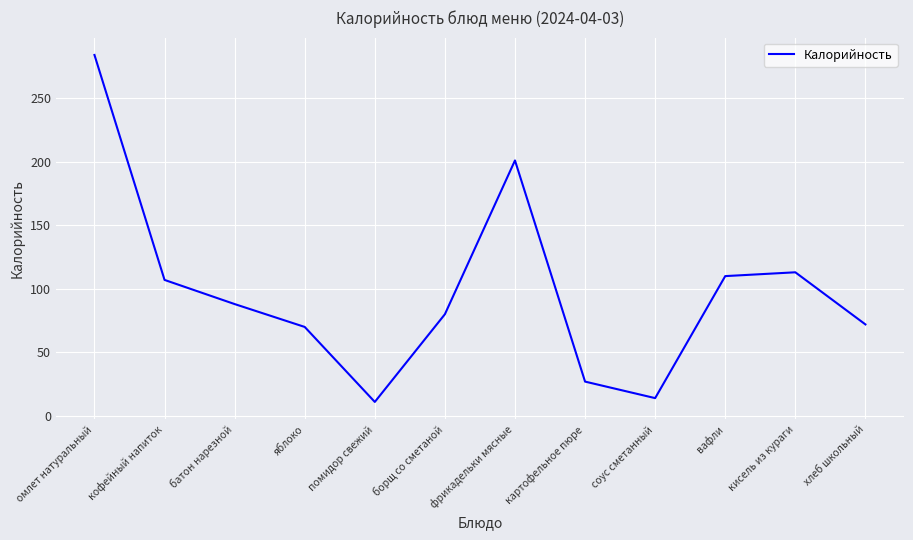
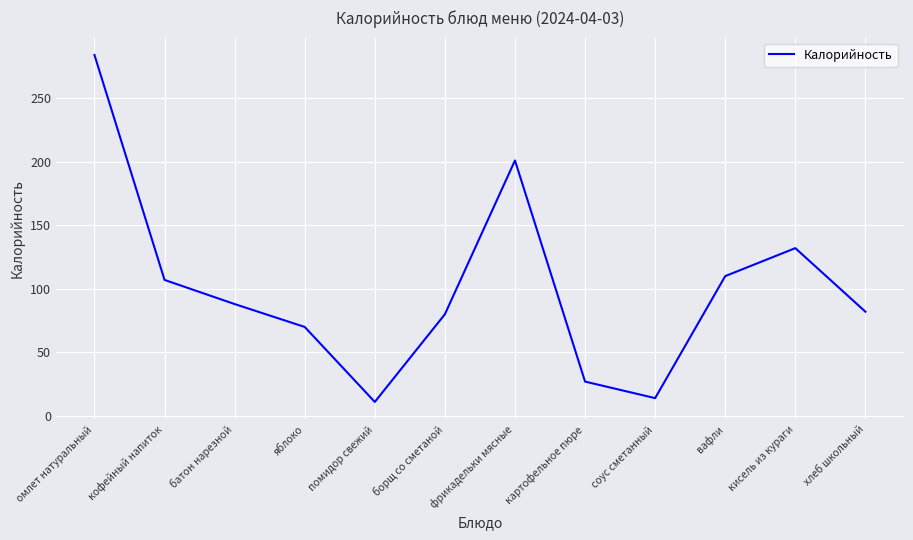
кисель из кураги: 113 -> 132
хлеб школьный: 72 -> 82
